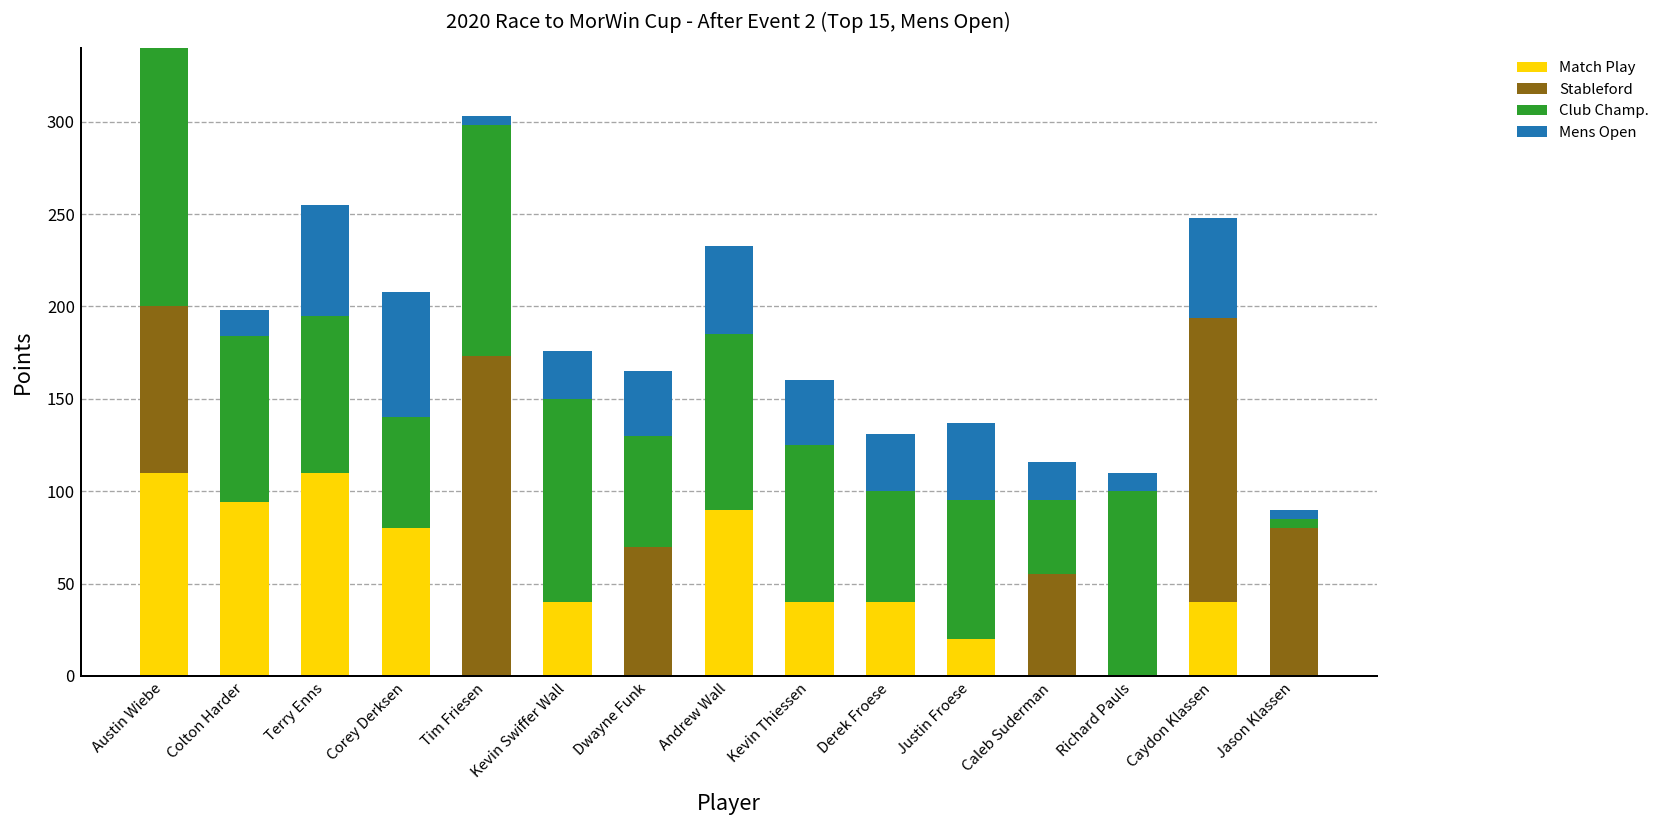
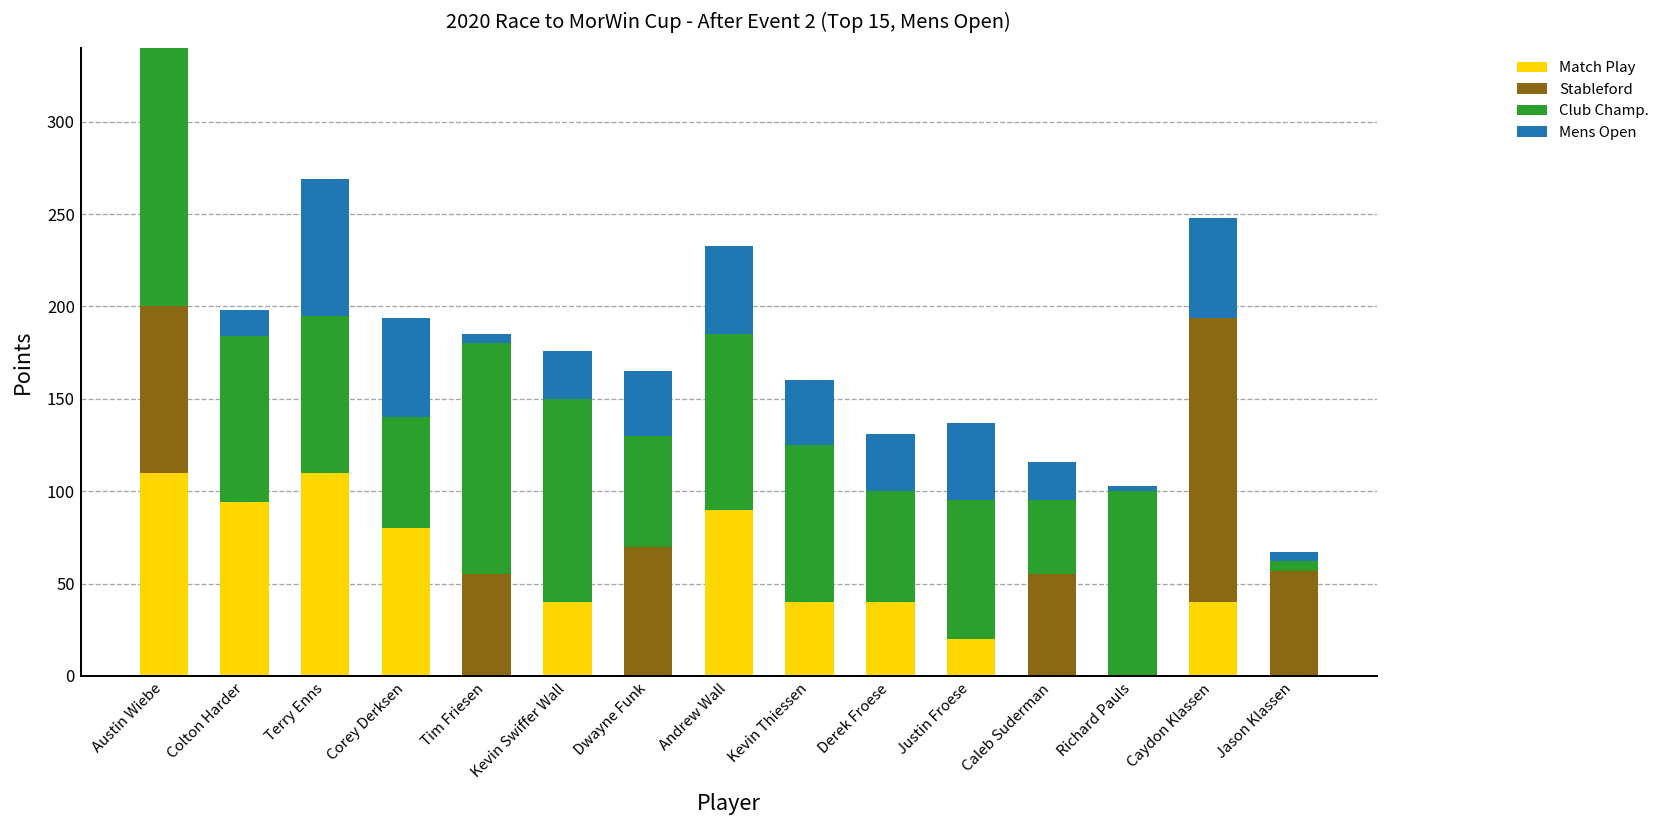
Mens Open, Terry Enns: 60 -> 74
Mens Open, Corey Derksen: 68 -> 54
Stableford, Tim Friesen: 173 -> 55
Mens Open, Richard Pauls: 10 -> 3
Stableford, Jason Klassen: 80 -> 57
